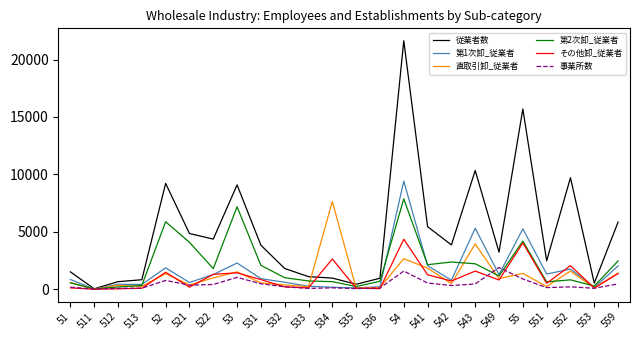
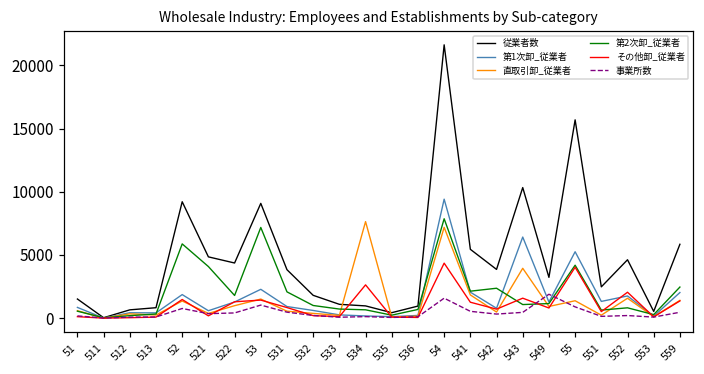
直取引卸_従業者, 54: 2700 -> 7200
第1次卸_従業者, 543: 5300 -> 6400
第2次卸_従業者, 543: 2200 -> 1100
従業者数, 552: 9700 -> 4600
